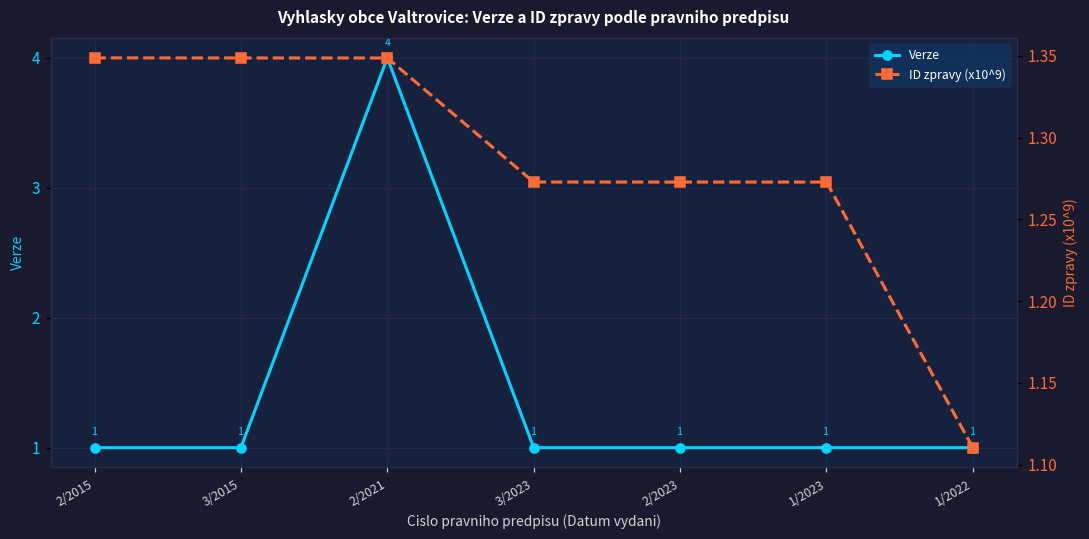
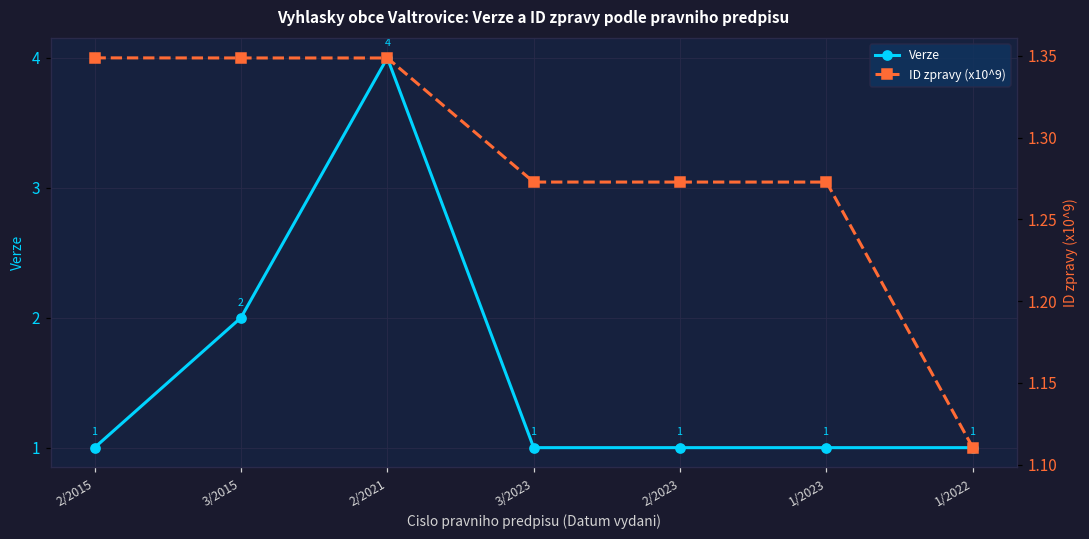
Verze, 3/2015: 1 -> 2
